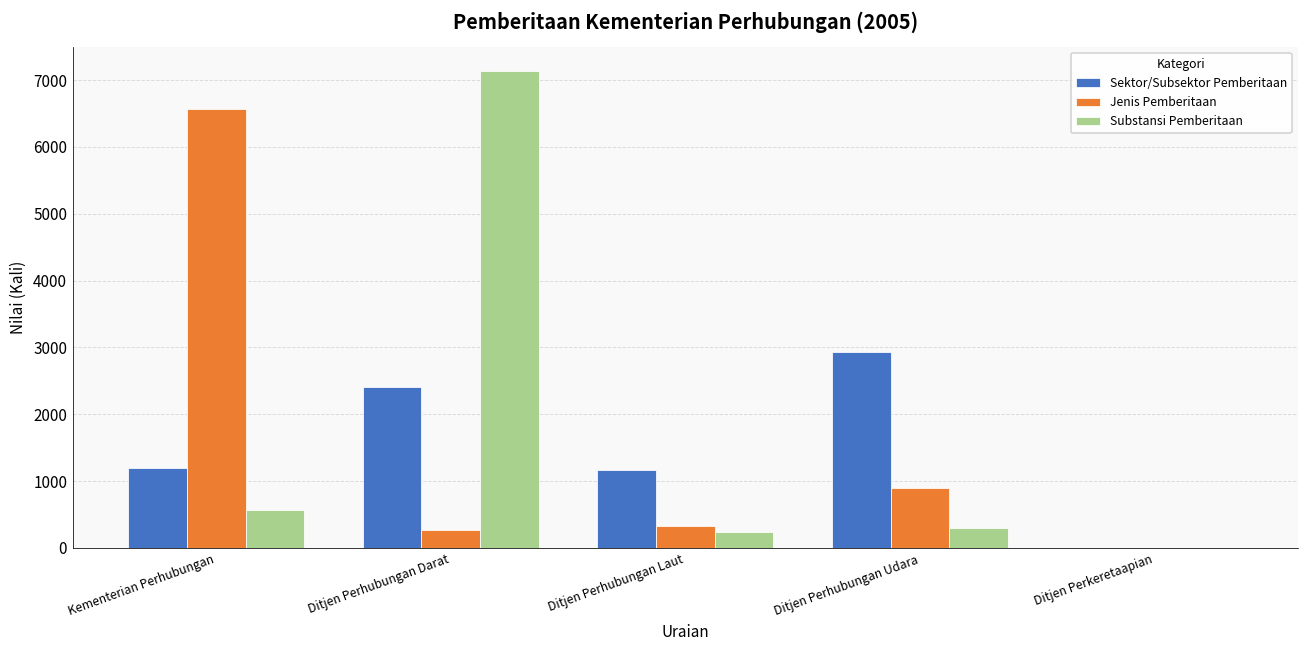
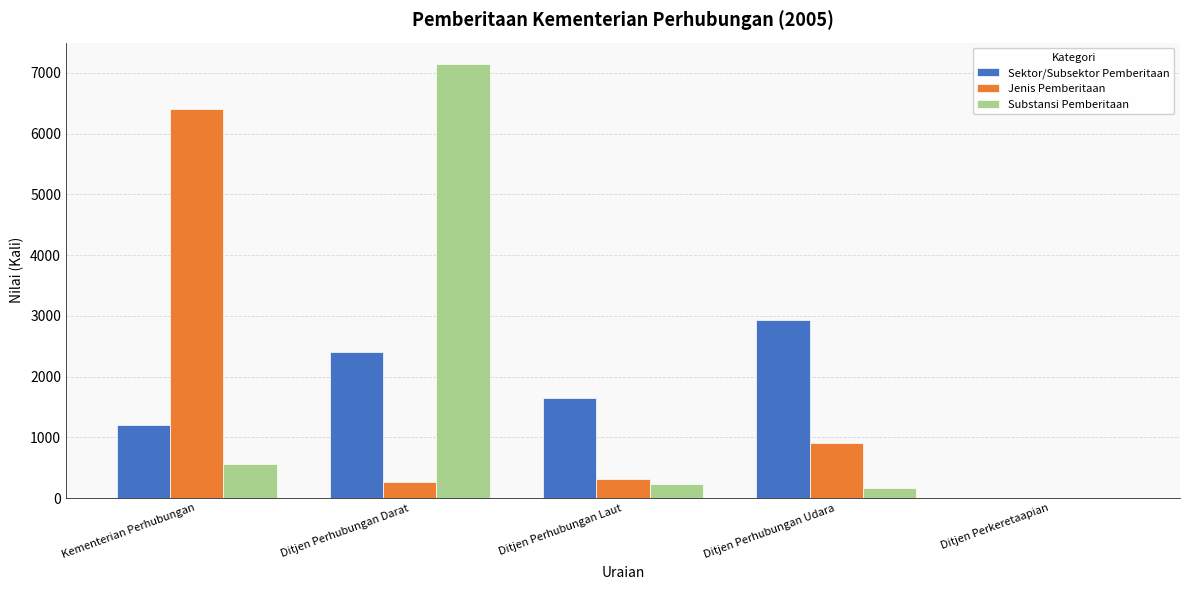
Jenis Pemberitaan, Kementerian Perhubungan: 6600 -> 6400
Sektor/Subsektor Pemberitaan, Ditjen Perhubungan Laut: 1200 -> 1700
Substansi Pemberitaan, Ditjen Perhubungan Udara: 300 -> 200
